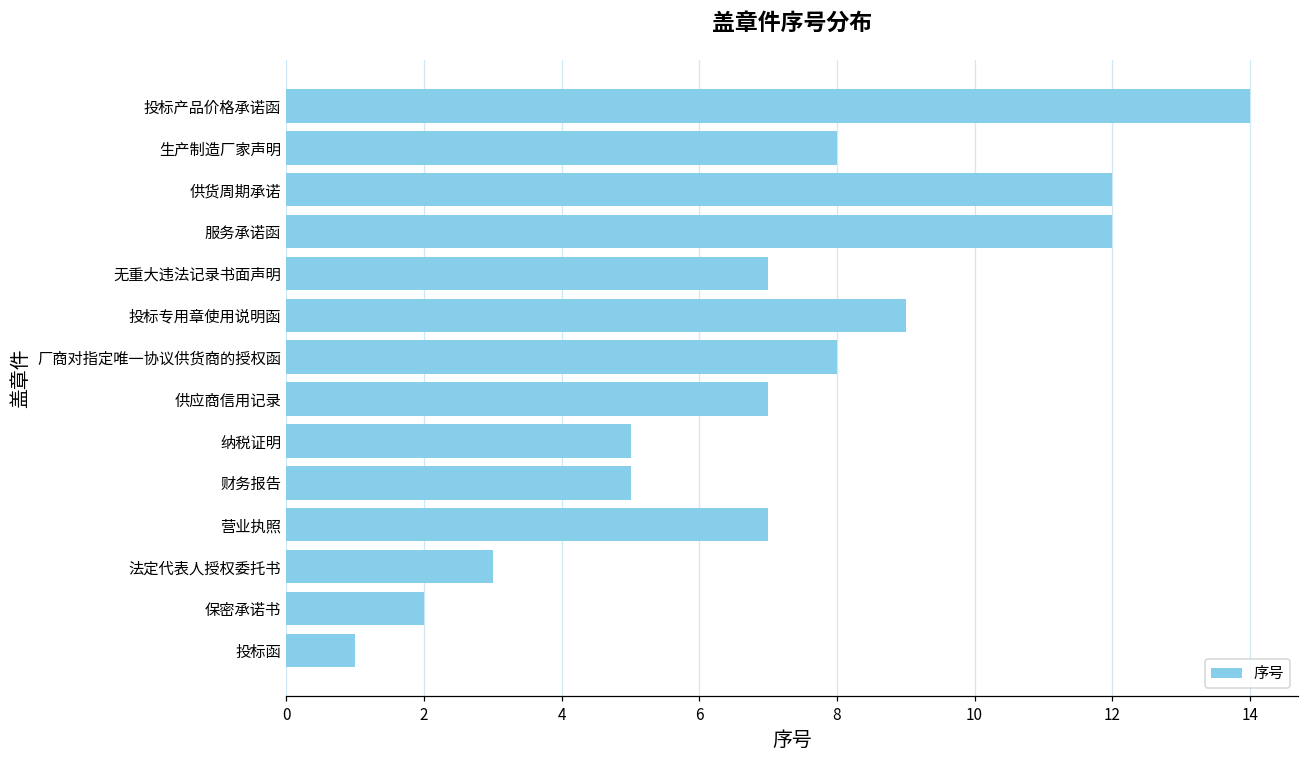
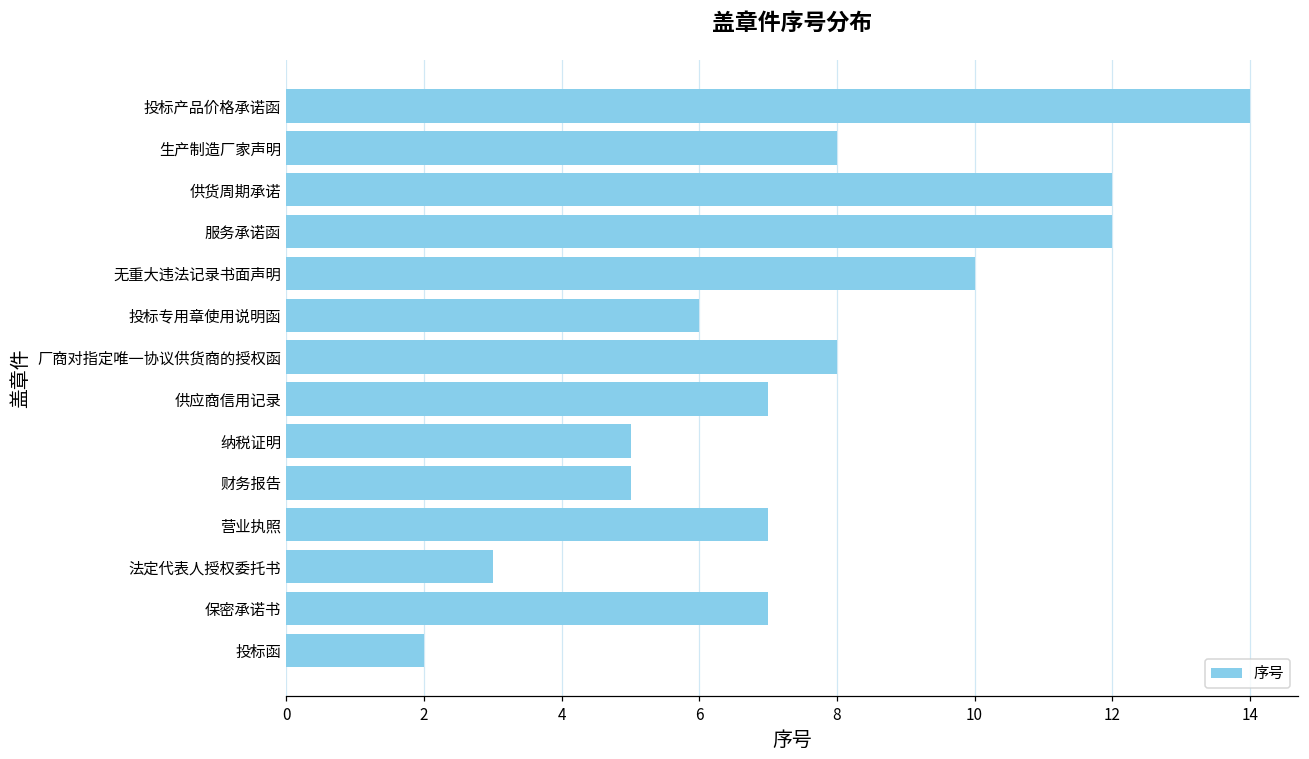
无重大违法记录书面声明: 7 -> 10
投标专用章使用说明函: 9 -> 6
保密承诺书: 2 -> 7
投标函: 1 -> 2
